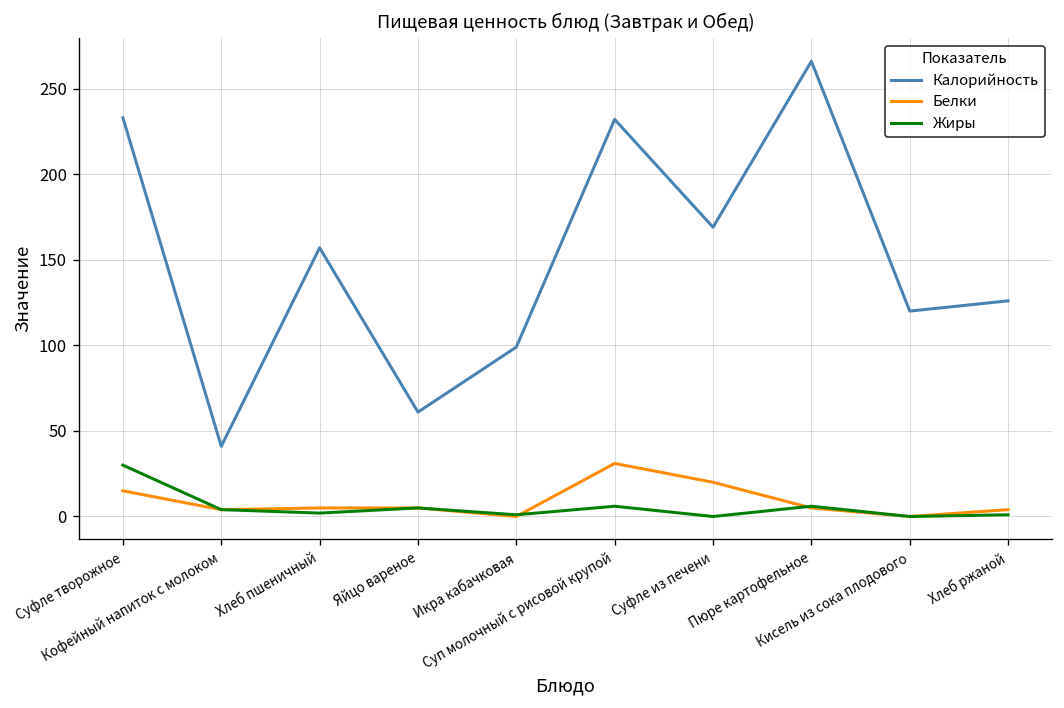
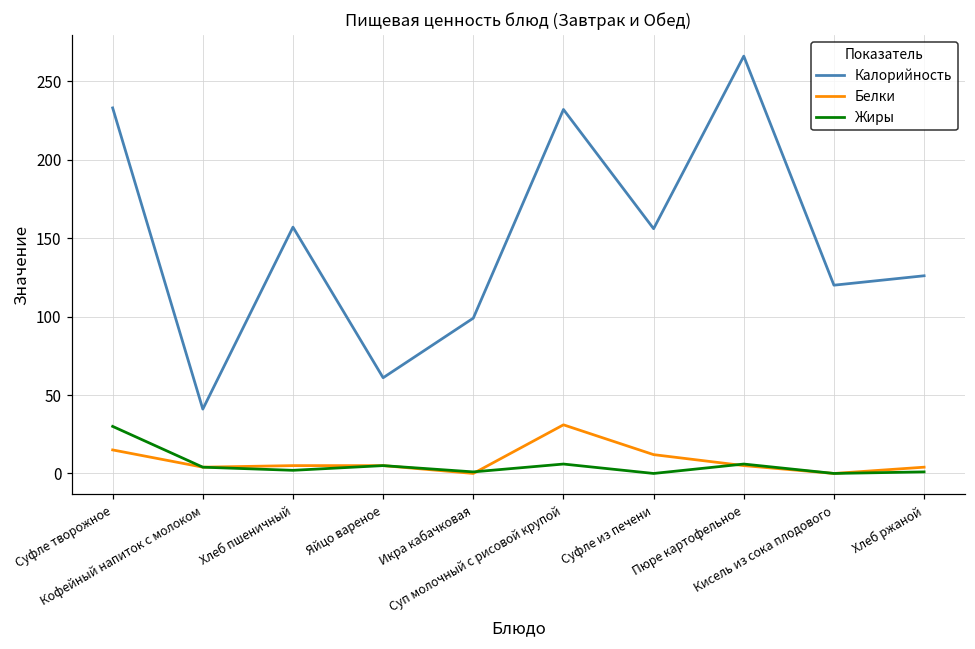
Калорийность, Суфле из печени: 169 -> 156
Белки, Суфле из печени: 20 -> 12
